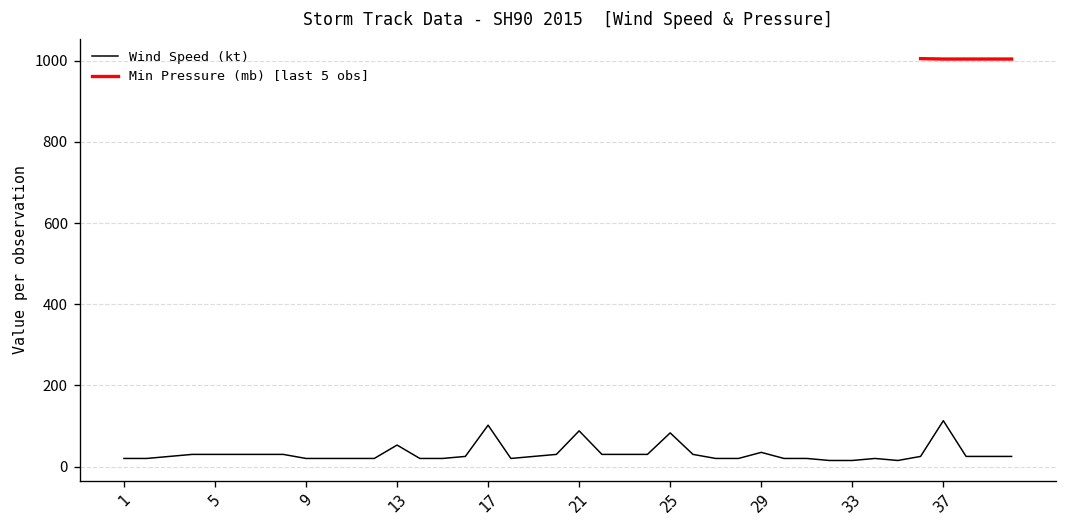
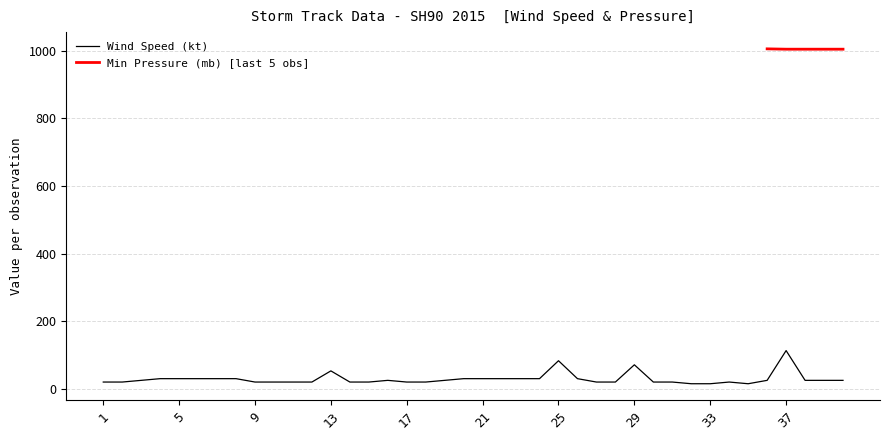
Wind Speed (kt), 17: 100 -> 20
Wind Speed (kt), 21: 90 -> 30
Wind Speed (kt), 29: 40 -> 70
